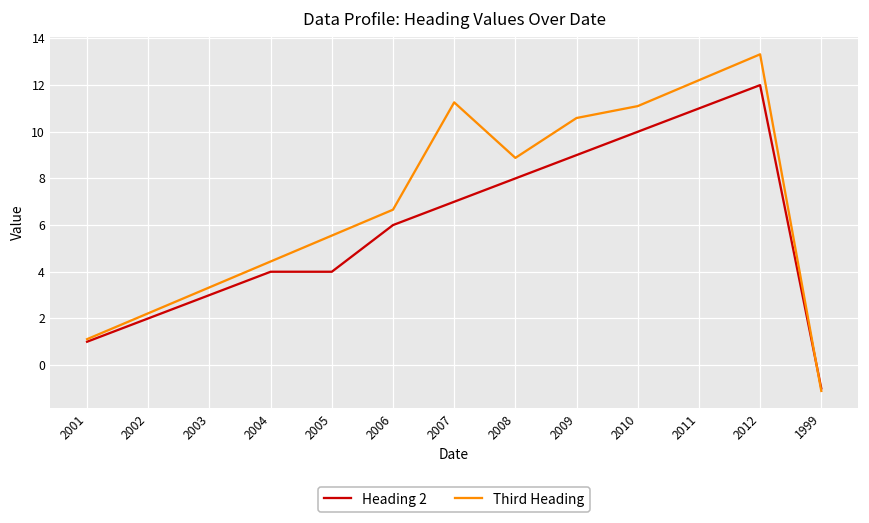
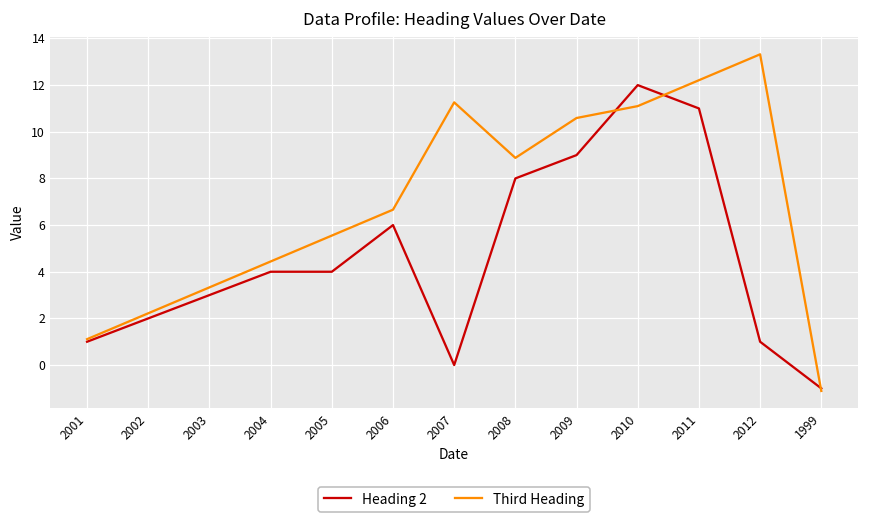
Heading 2, 2007: 7 -> 0
Heading 2, 2010: 10 -> 12
Heading 2, 2012: 12 -> 1
